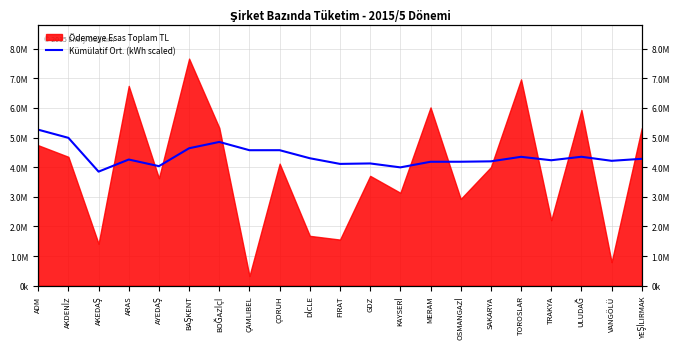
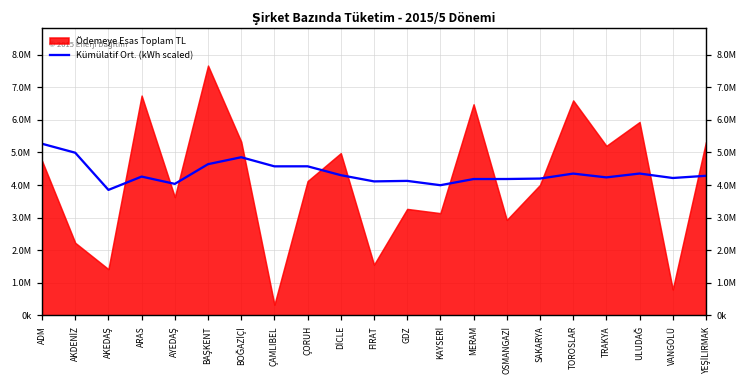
Ödemeye Esas Toplam TL, AKDENİZ: 4400000 -> 2200000
Ödemeye Esas Toplam TL, DİCLE: 1700000 -> 5000000
Ödemeye Esas Toplam TL, GDZ: 3700000 -> 3300000
Ödemeye Esas Toplam TL, MERAM: 6000000 -> 6500000
Ödemeye Esas Toplam TL, TOROSLAR: 7000000 -> 6600000
Ödemeye Esas Toplam TL, TRAKYA: 2200000 -> 5200000
